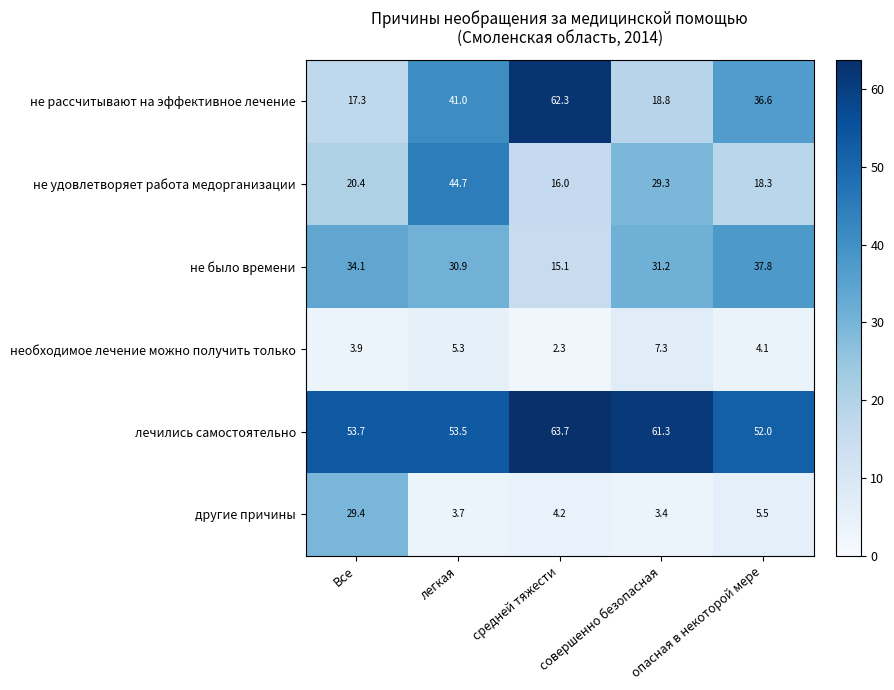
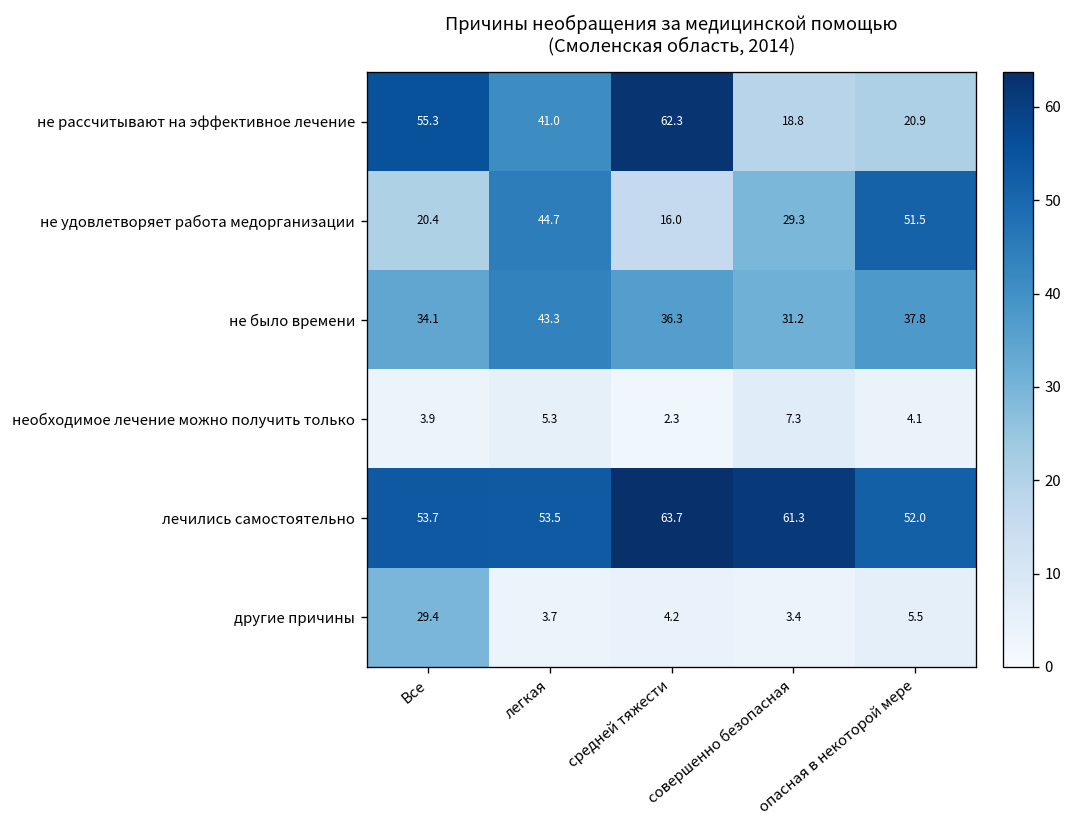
не рассчитывают на эффективное лечение, Все: 17.3 -> 55.3
не рассчитывают на эффективное лечение, опасная в некоторой мере: 36.6 -> 20.9
не удовлетворяет работа медорганизации, опасная в некоторой мере: 18.3 -> 51.5
не было времени, легкая: 30.9 -> 43.3
не было времени, средней тяжести: 15.1 -> 36.3
